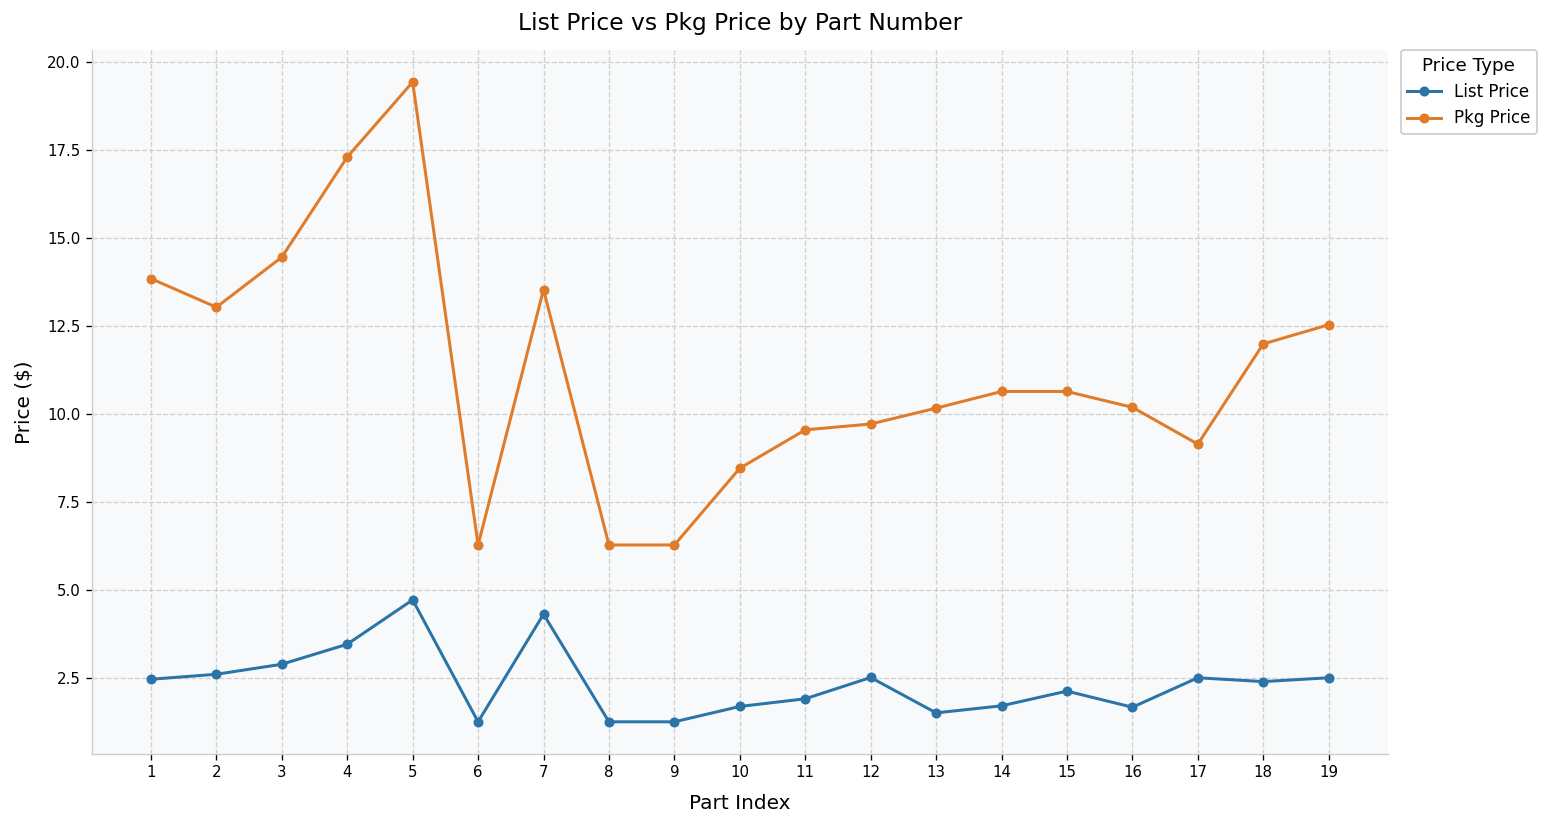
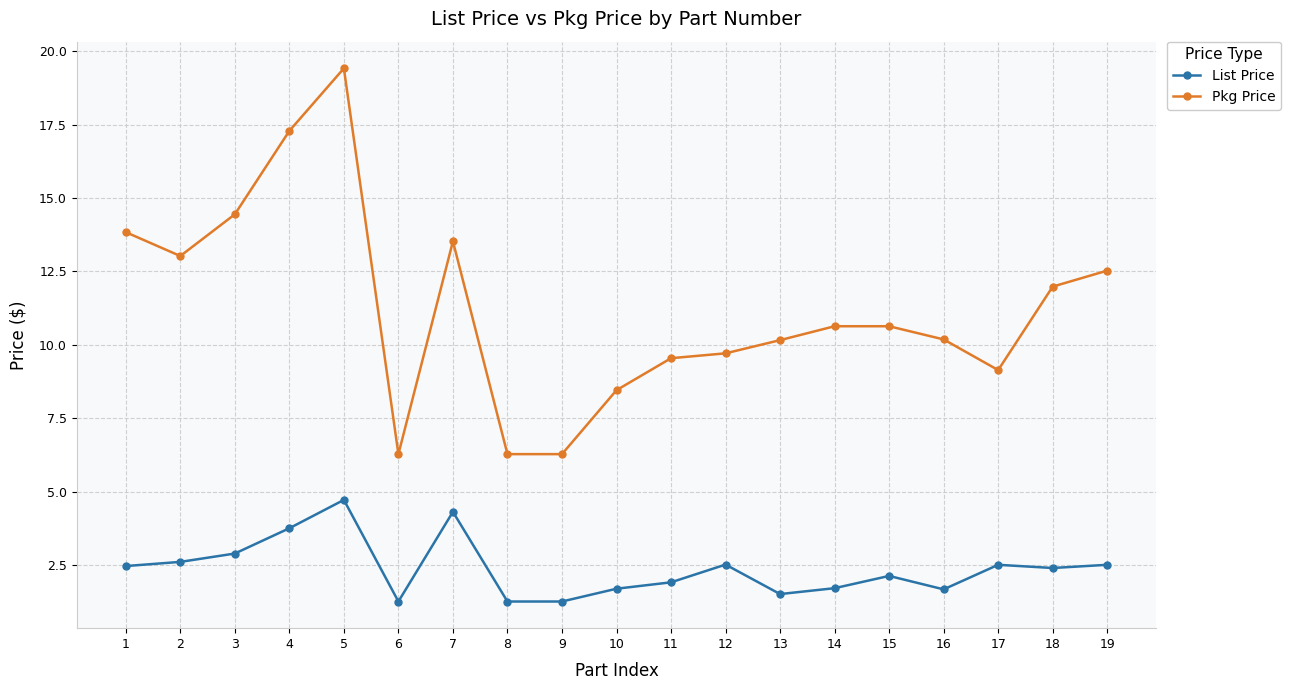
List Price, 4: 3.5 -> 3.8
